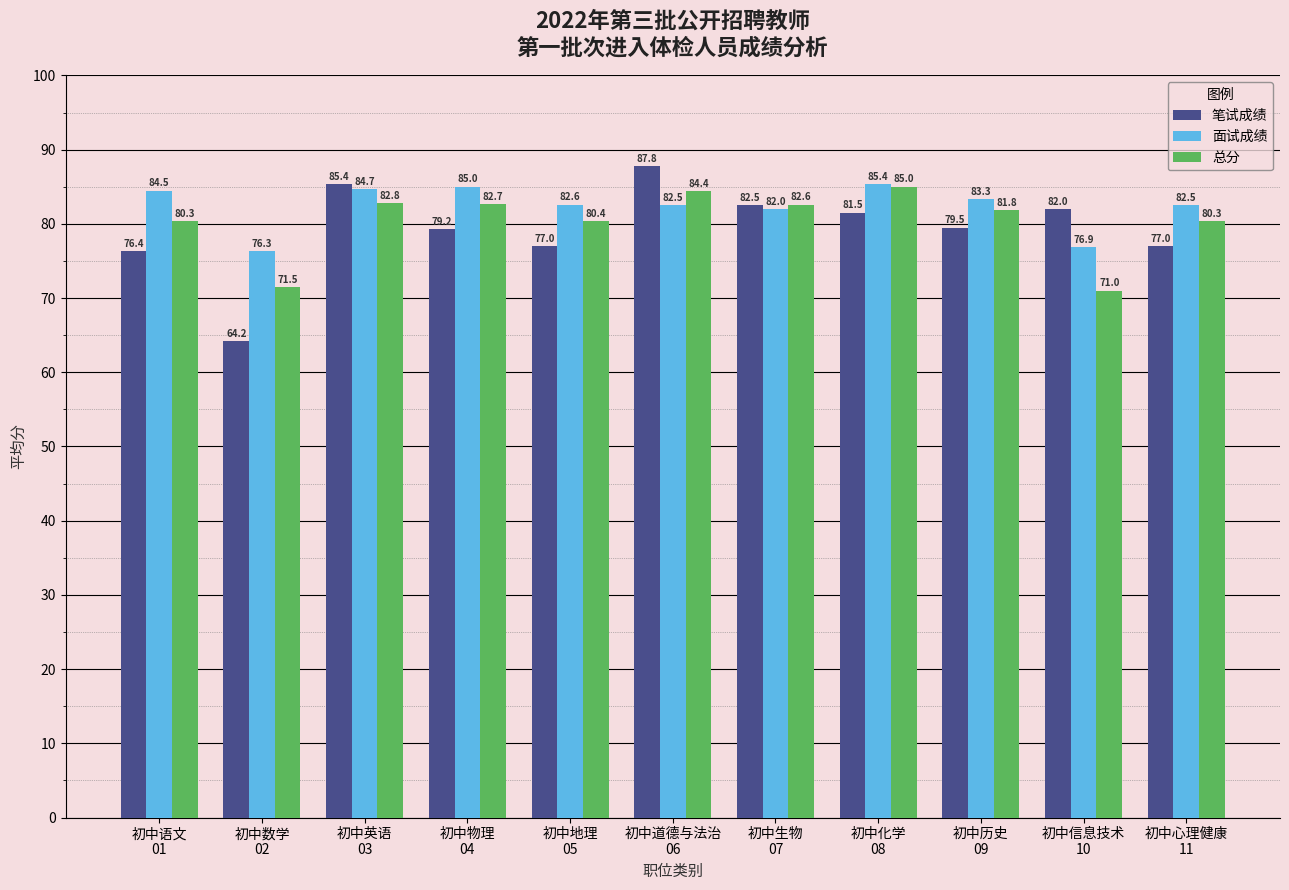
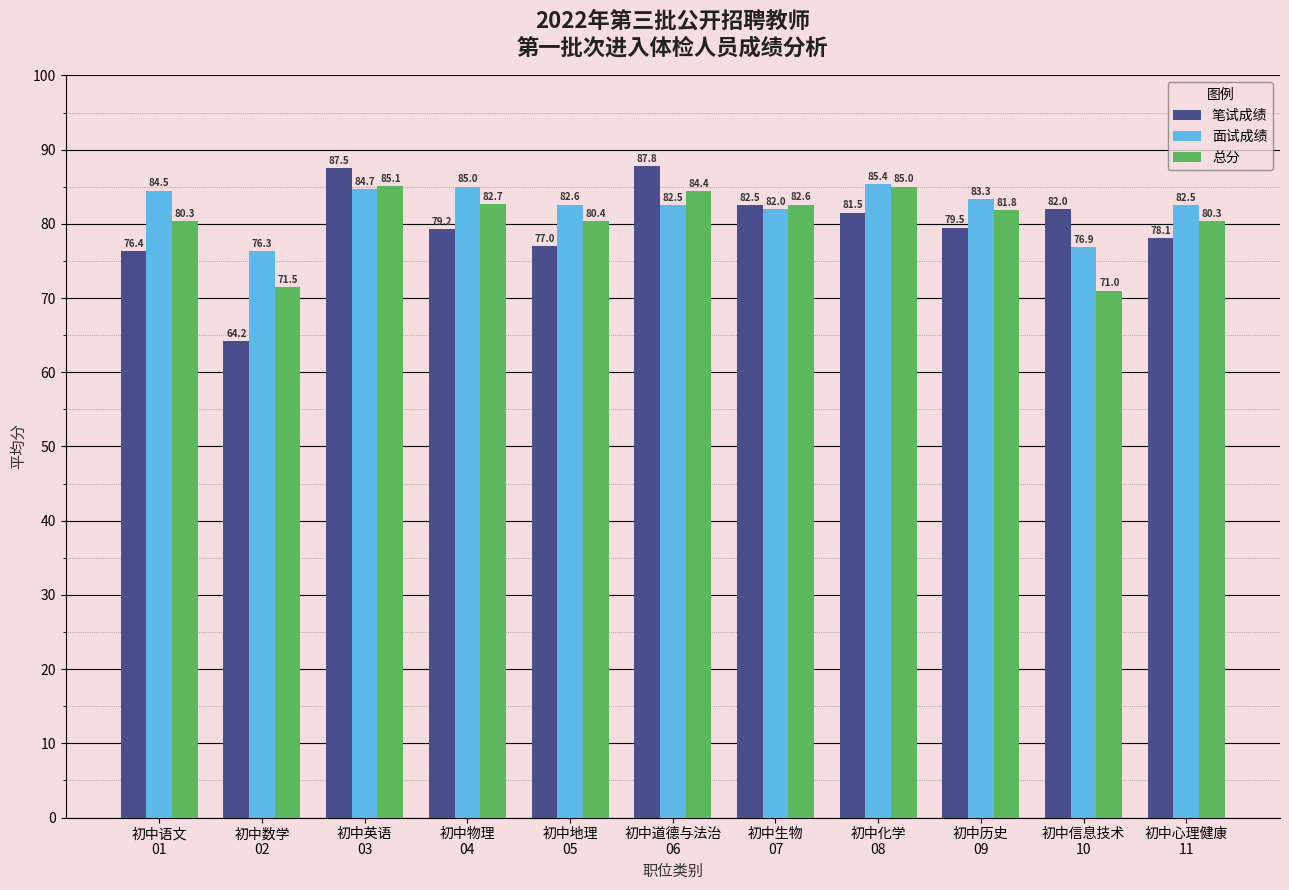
笔试成绩, 初中英语 03: 85.4 -> 87.5
总分, 初中英语 03: 82.8 -> 85.1
笔试成绩, 初中心理健康 11: 77.0 -> 78.1
